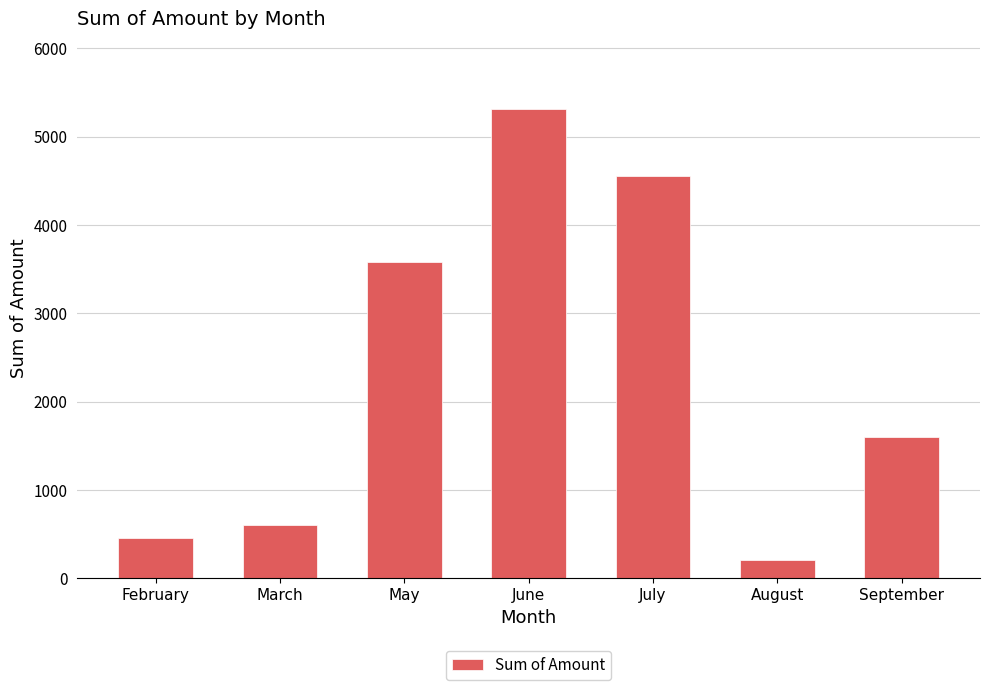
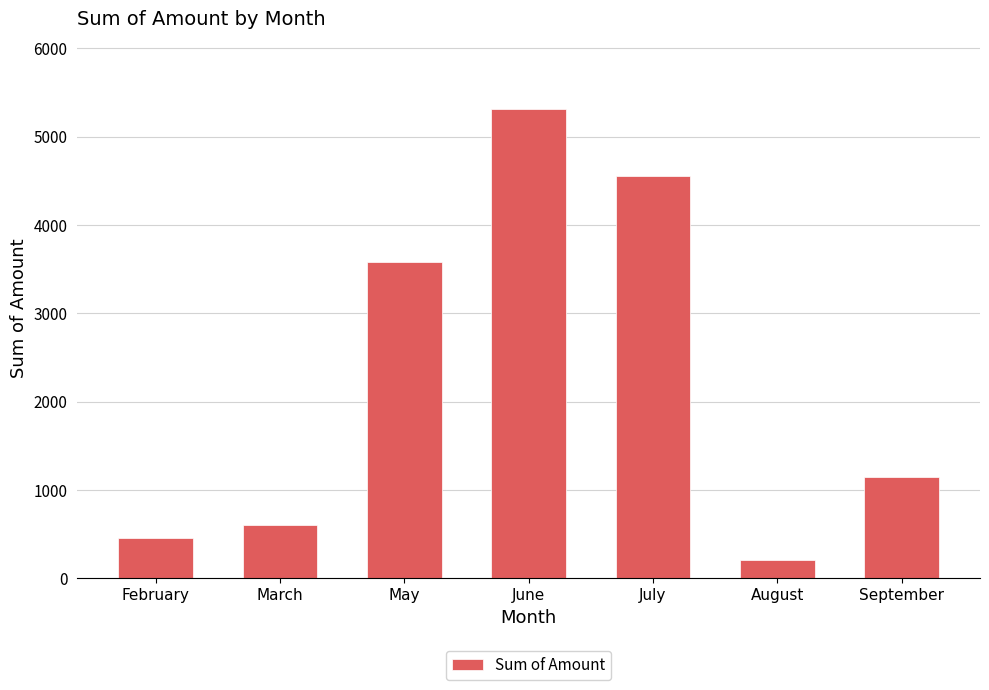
September: 1600 -> 1200
